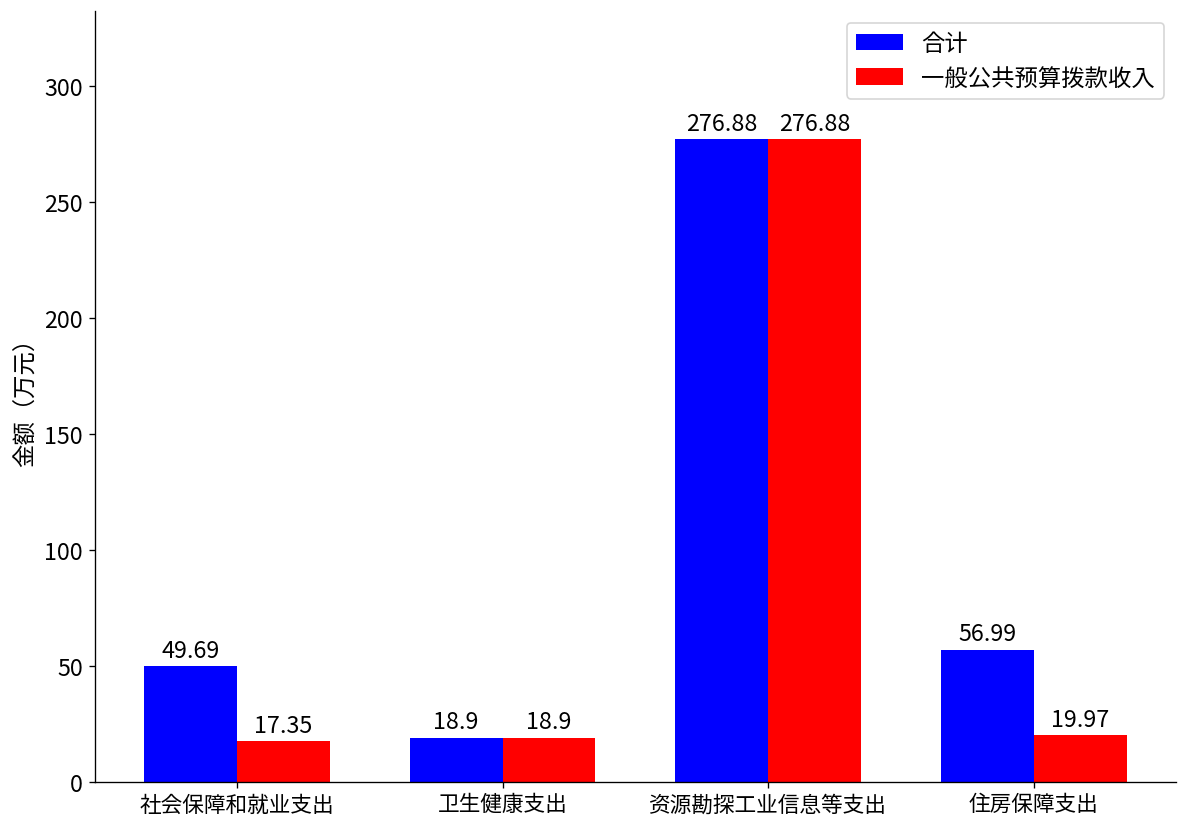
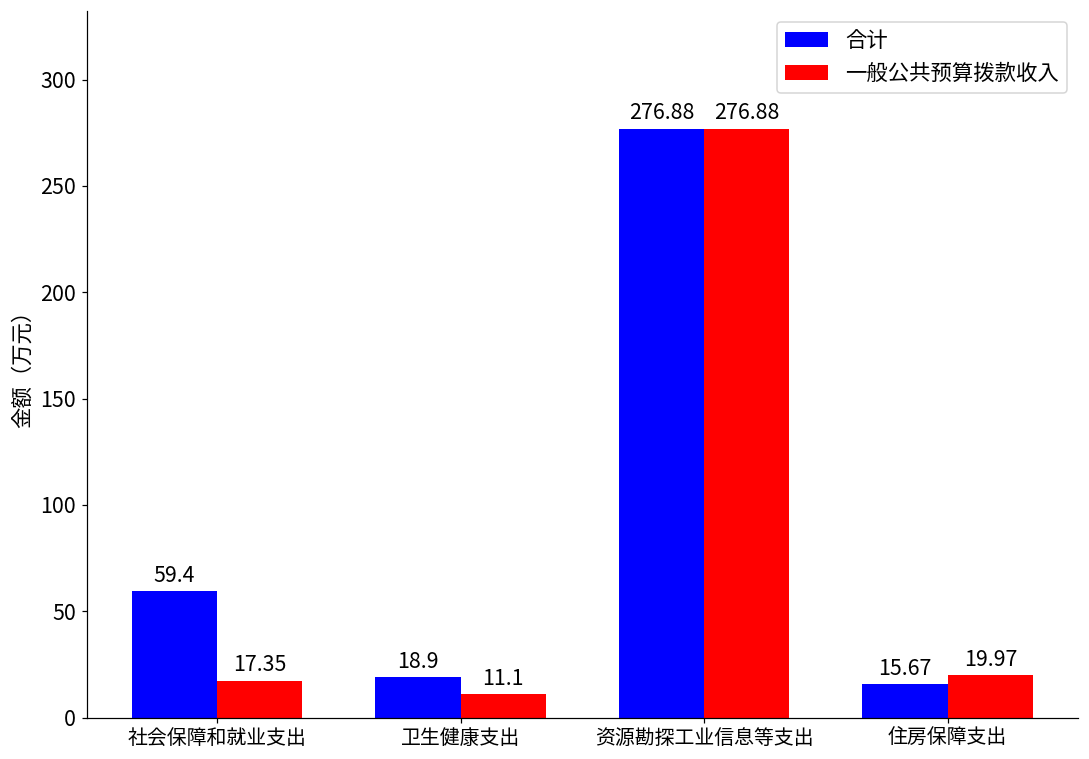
合计, 社会保障和就业支出: 49.69 -> 59.4
一般公共预算拨款收入, 卫生健康支出: 18.9 -> 11.1
合计, 住房保障支出: 56.99 -> 15.67
